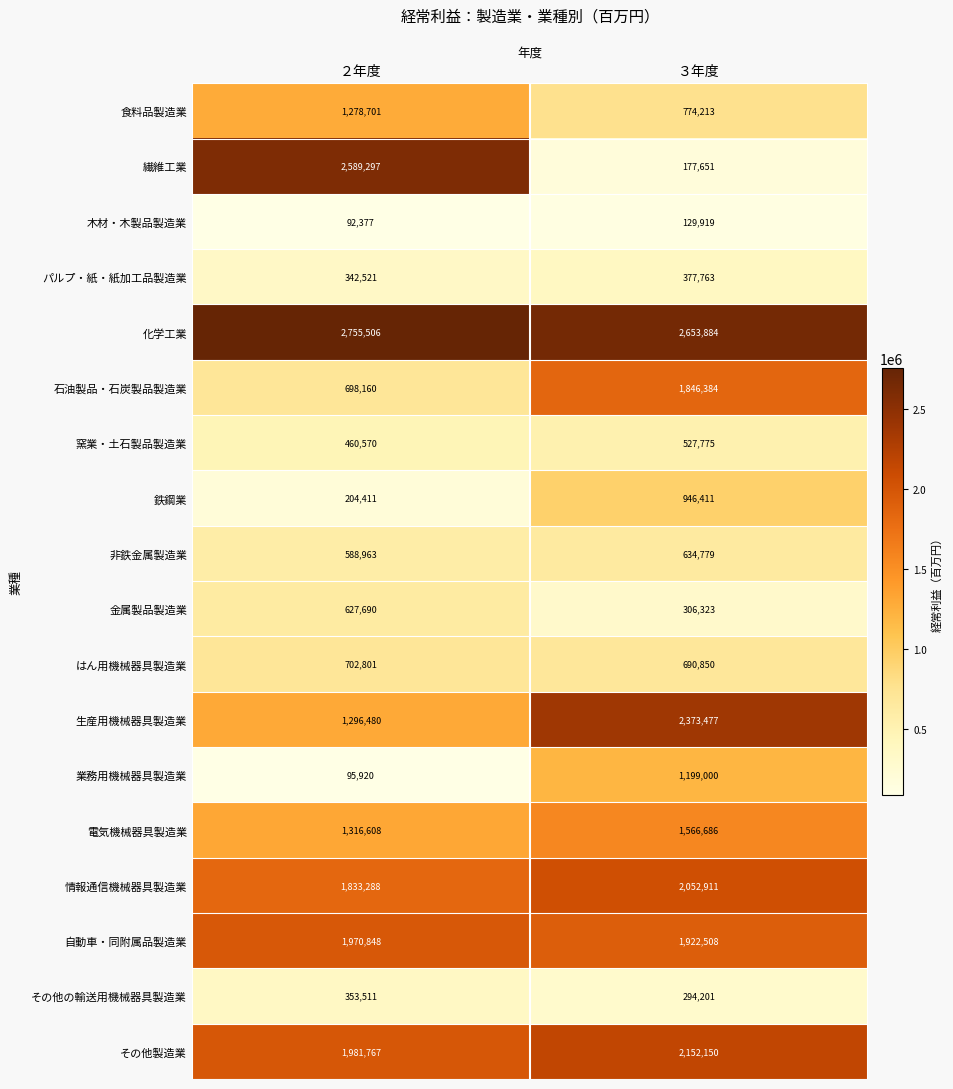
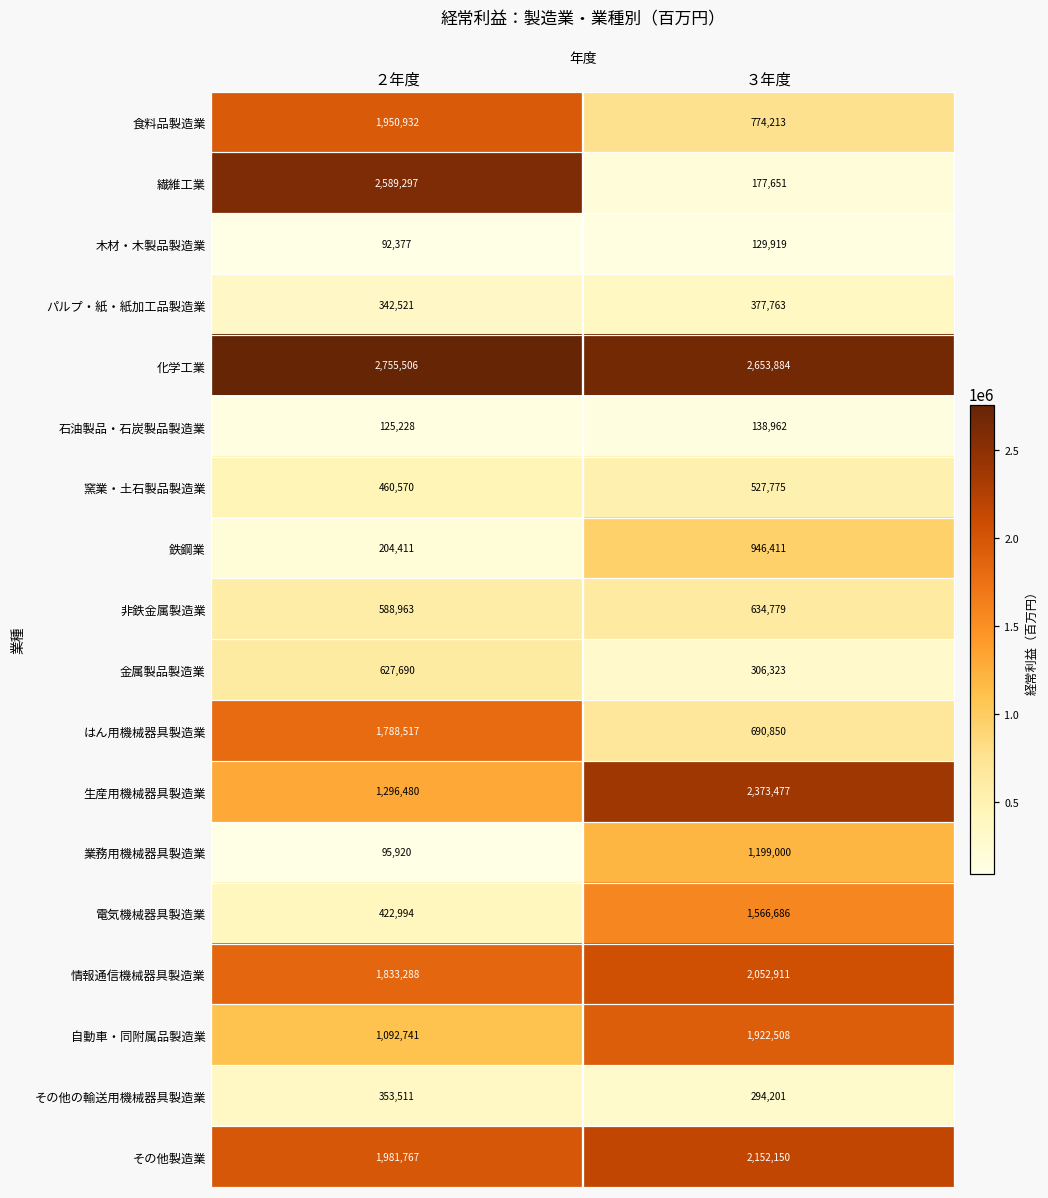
食料品製造業, ２年度: 1,278,701 -> 1,950,932
石油製品・石炭製品製造業, ２年度: 698,160 -> 125,228
石油製品・石炭製品製造業, ３年度: 1,846,384 -> 138,962
はん用機械器具製造業, ２年度: 702,801 -> 1,788,517
電気機械器具製造業, ２年度: 1,316,608 -> 422,994
自動車・同附属品製造業, ２年度: 1,970,848 -> 1,092,741
